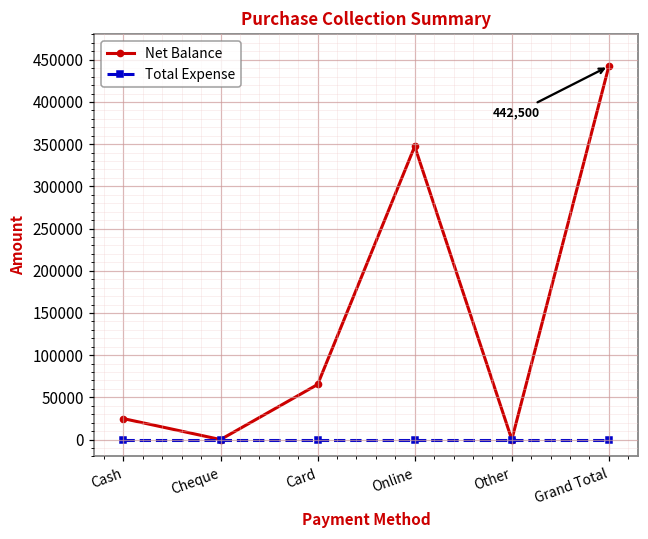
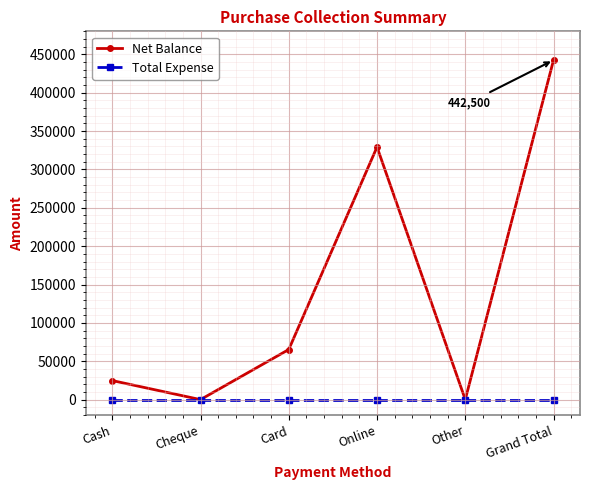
Net Balance, Online: 350000 -> 330000
